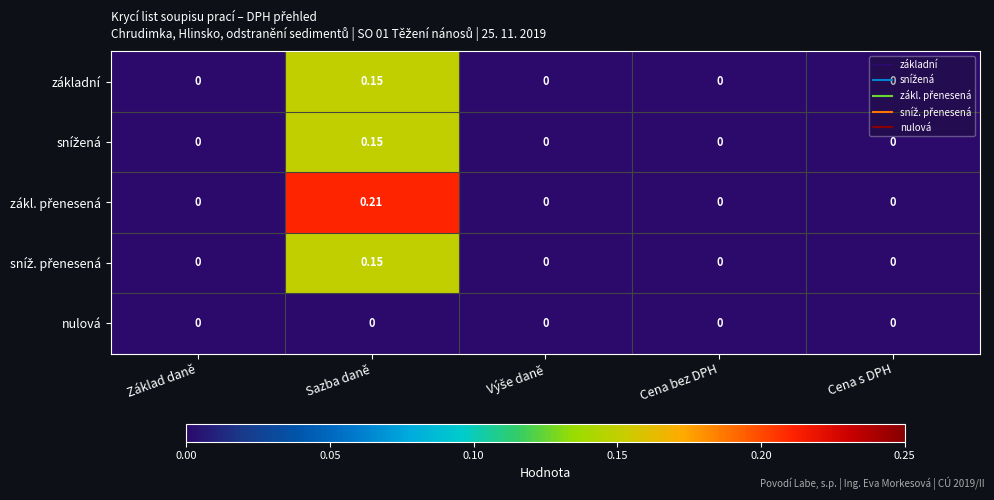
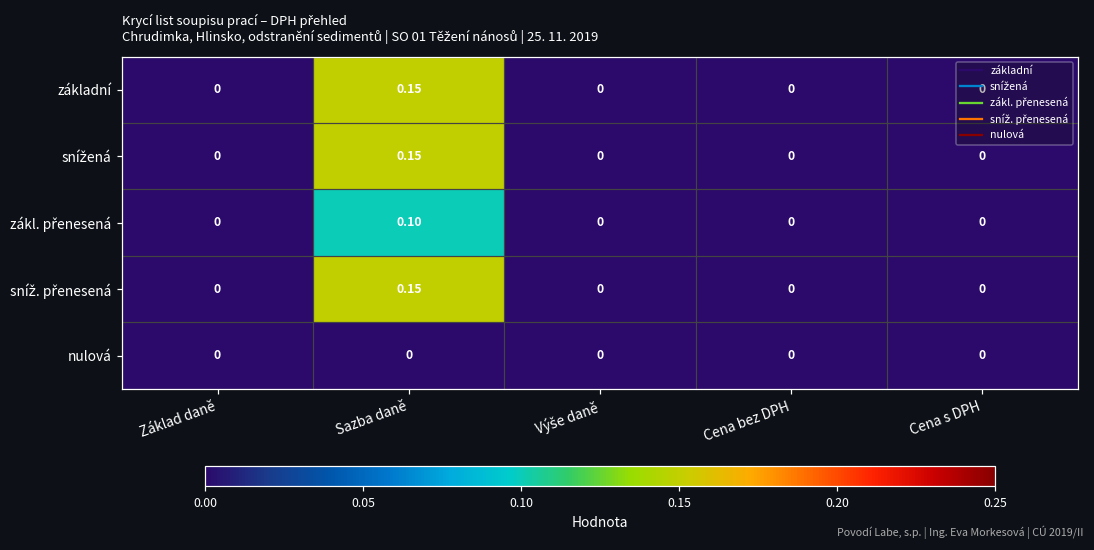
zákl. přenesená, Sazba daně: 0.21 -> 0.10
